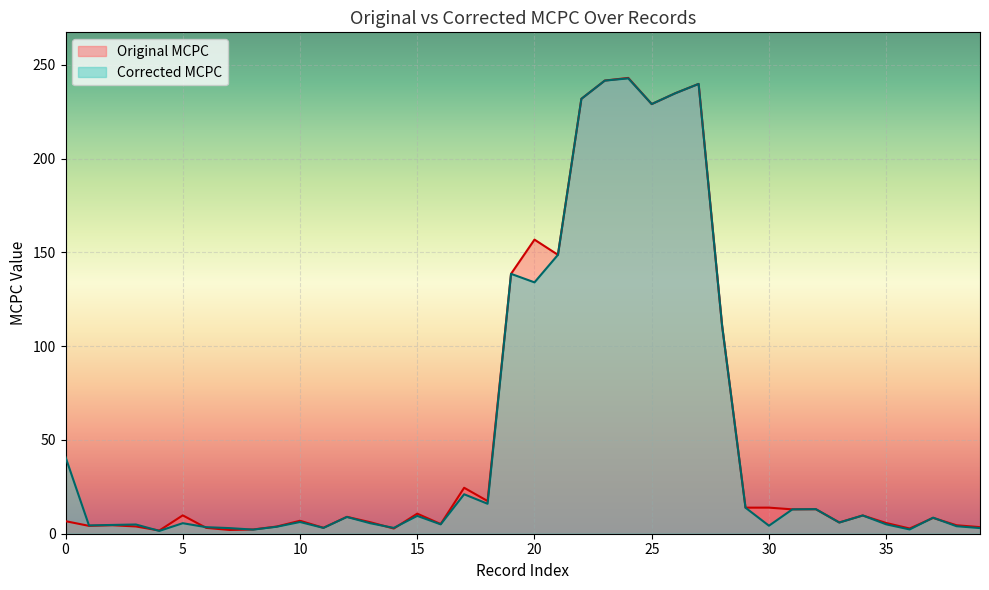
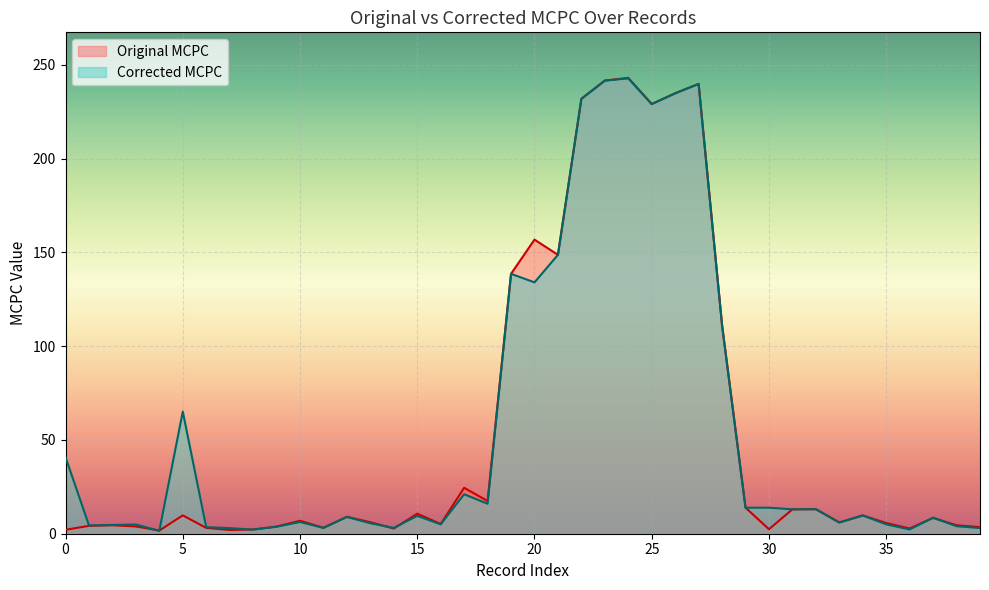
Original MCPC, 0: 7 -> 2
Corrected MCPC, 5: 6 -> 65
Original MCPC, 30: 14 -> 2
Corrected MCPC, 30: 4 -> 14
